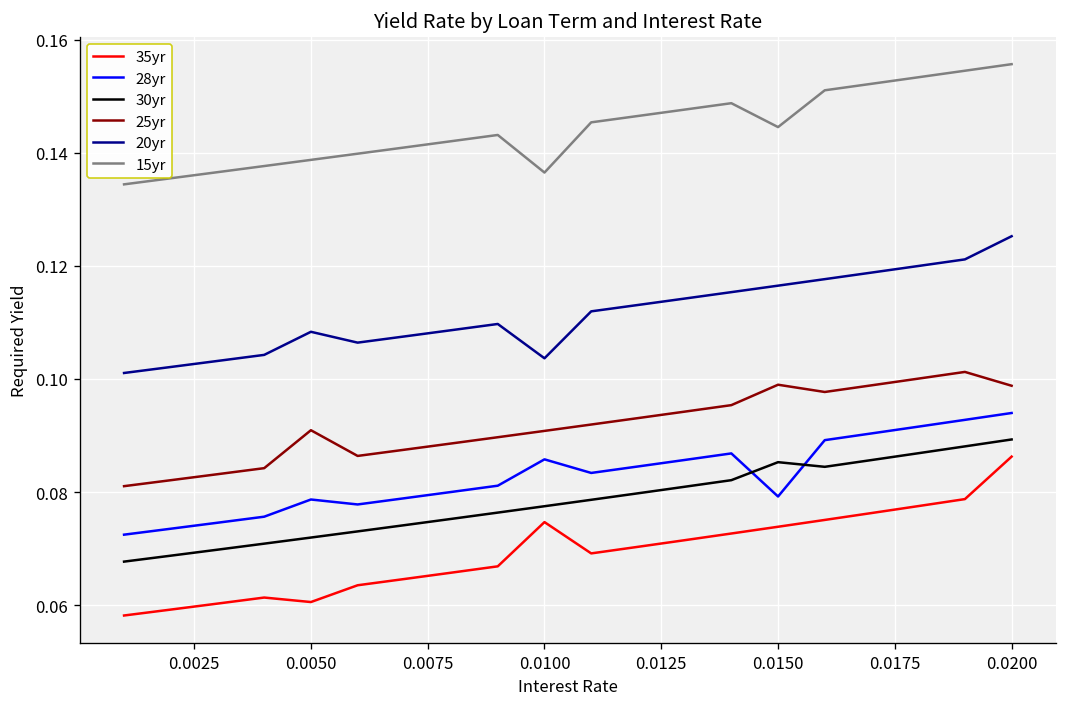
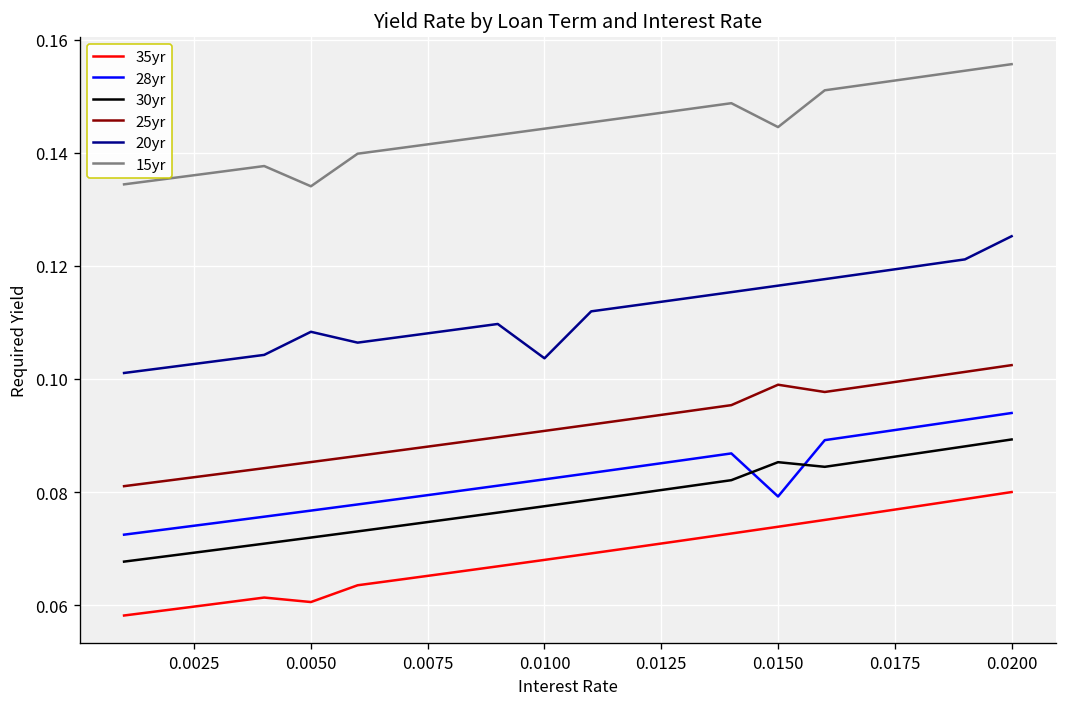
28yr, 0.0050: 0.079 -> 0.077
25yr, 0.0050: 0.091 -> 0.085
15yr, 0.0050: 0.139 -> 0.134
35yr, 0.0100: 0.075 -> 0.068
28yr, 0.0100: 0.086 -> 0.082
15yr, 0.0100: 0.136 -> 0.144
35yr, 0.0200: 0.086 -> 0.080
25yr, 0.0200: 0.099 -> 0.102
